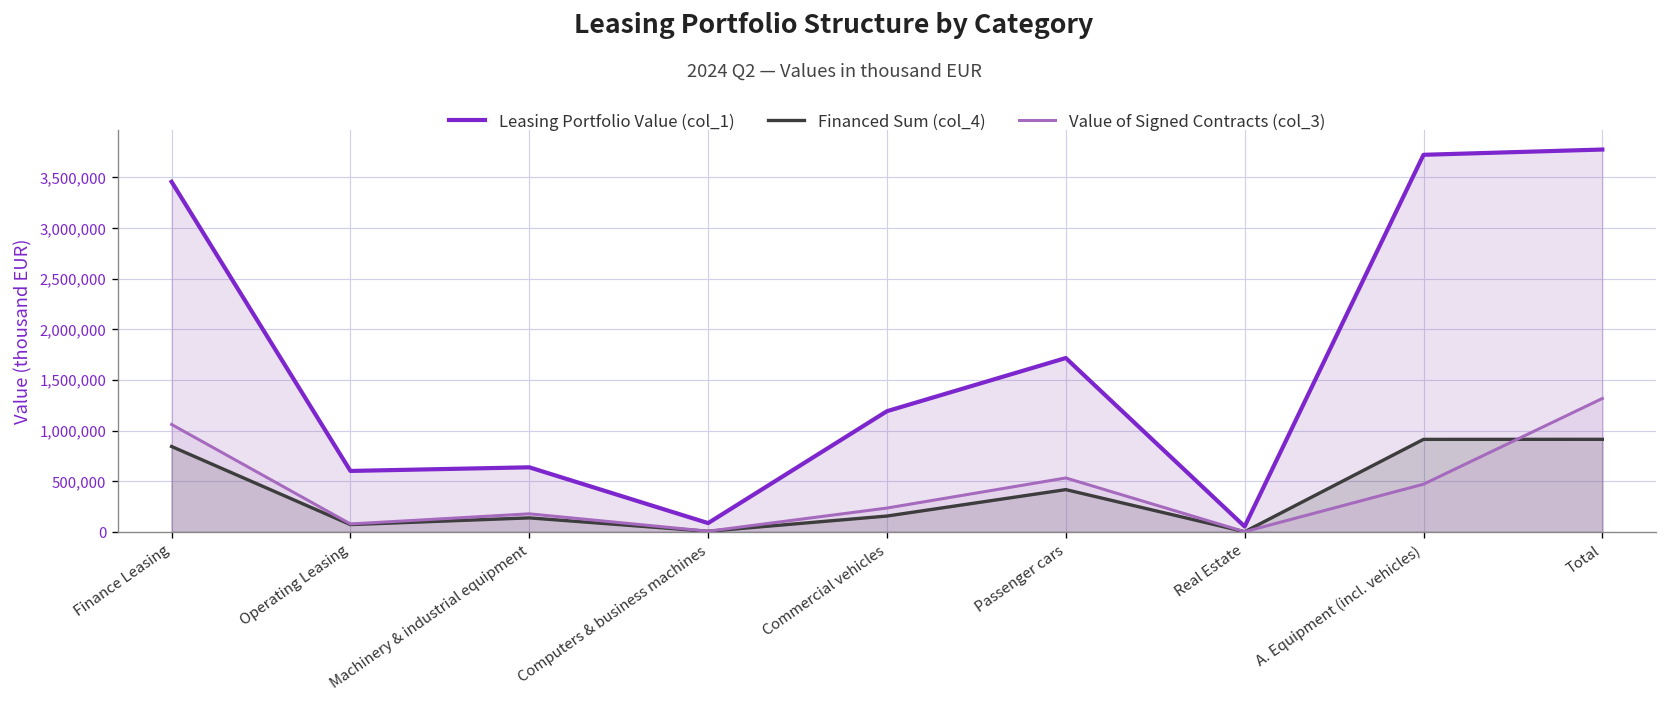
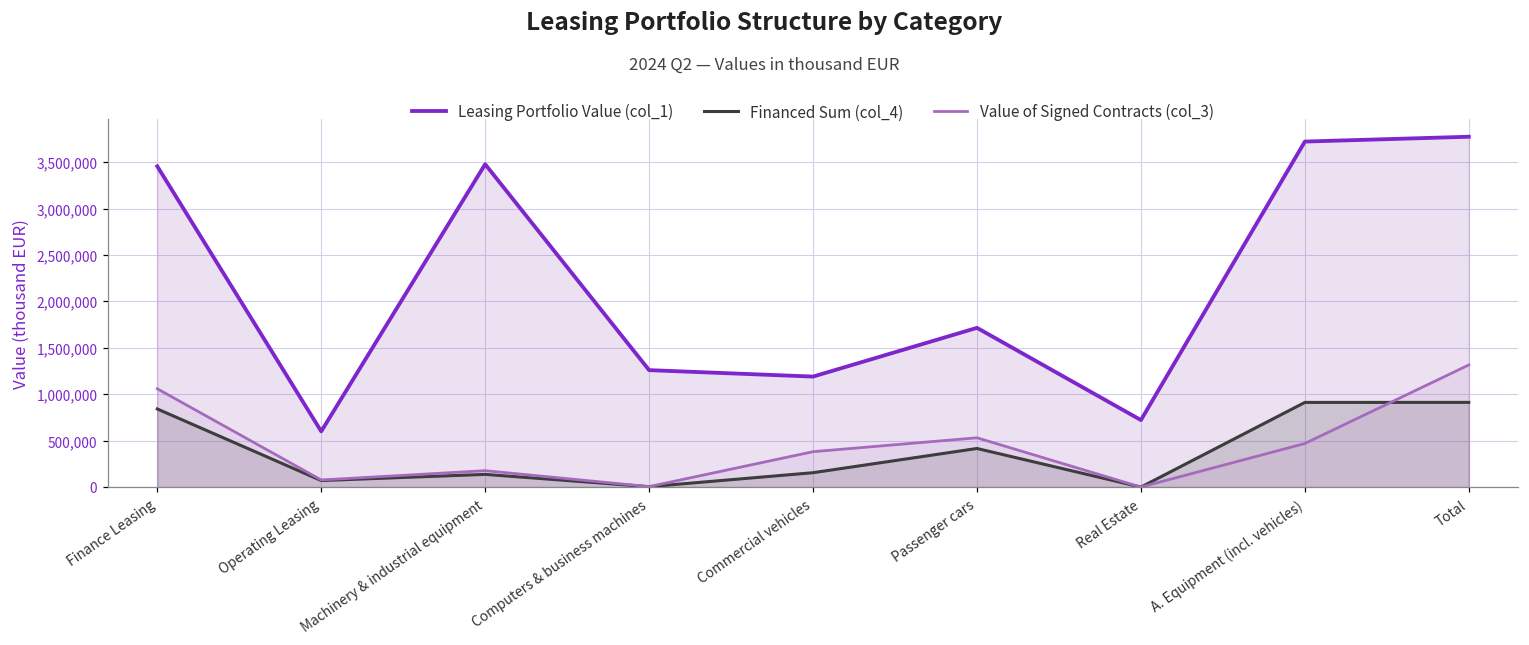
Leasing Portfolio Value (col_1), Machinery & industrial equipment: 600,000 -> 3,500,000
Leasing Portfolio Value (col_1), Computers & business machines: 100,000 -> 1,300,000
Value of Signed Contracts (col_3), Commercial vehicles: 200,000 -> 400,000
Leasing Portfolio Value (col_1), Real Estate: 100,000 -> 700,000
